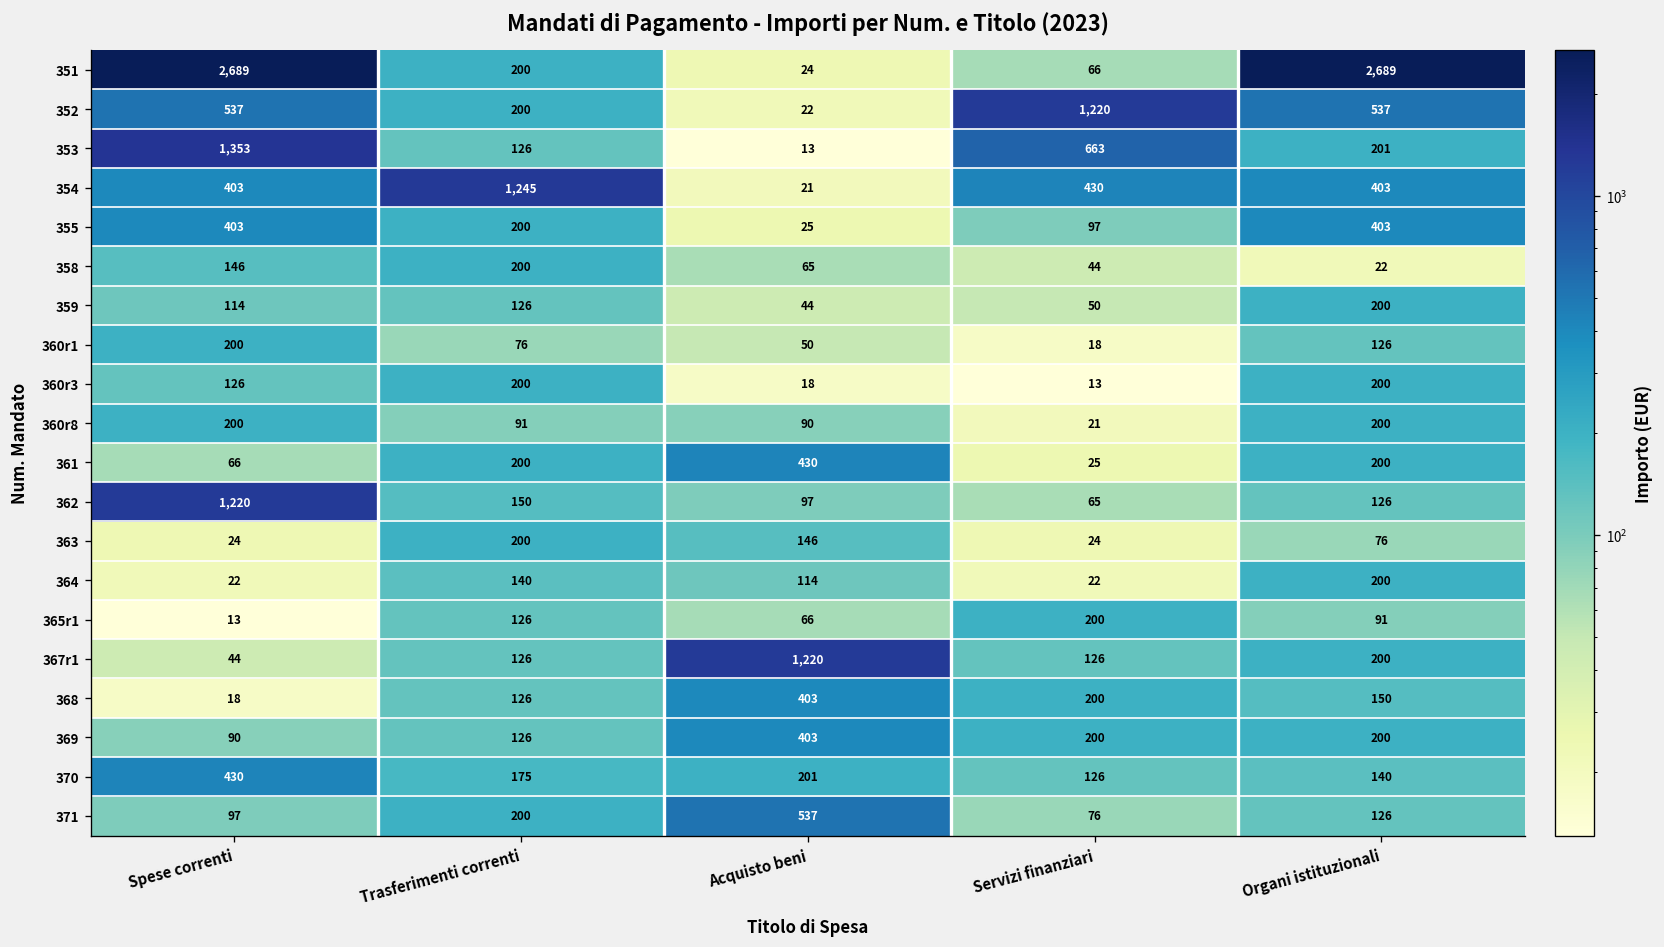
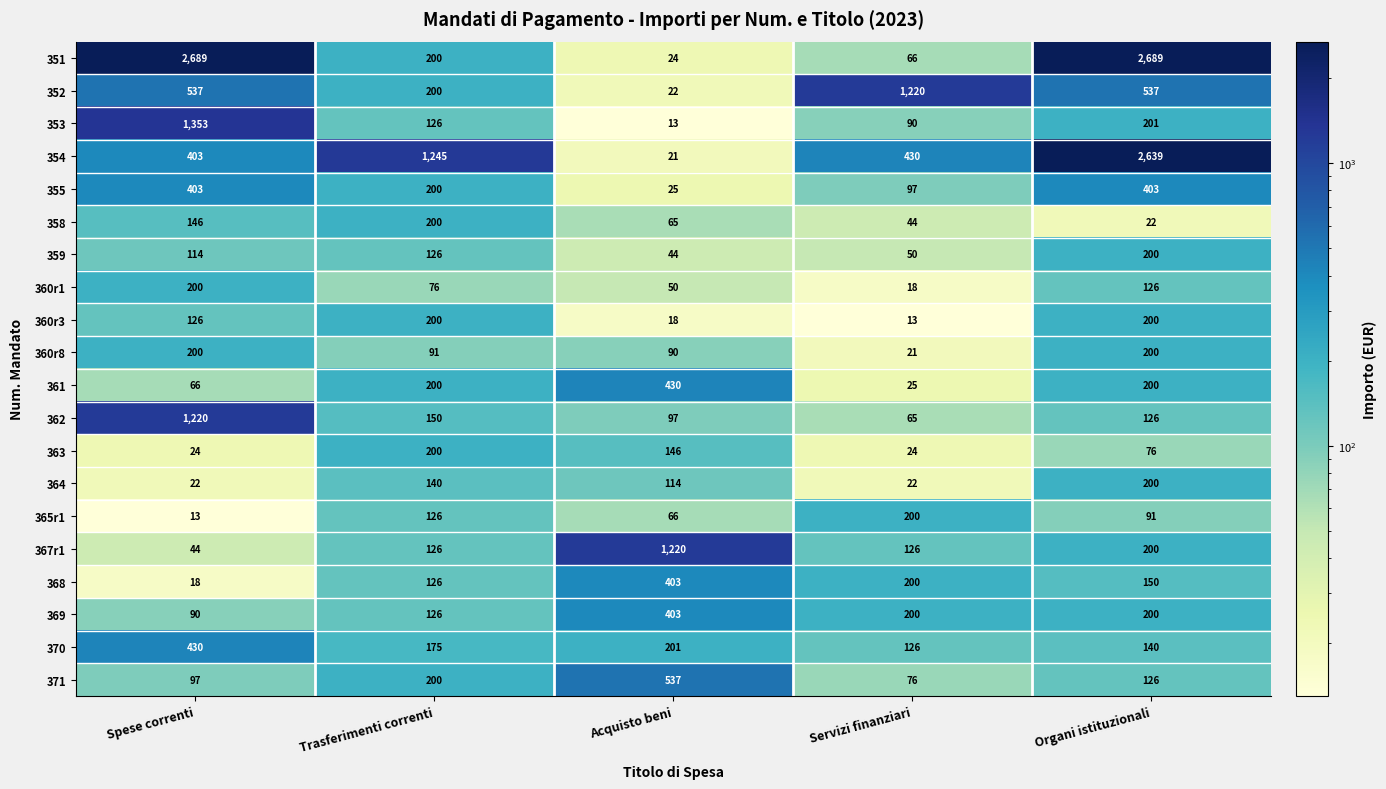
353, Servizi finanziari: 663 -> 90
354, Organi istituzionali: 403 -> 2,639
